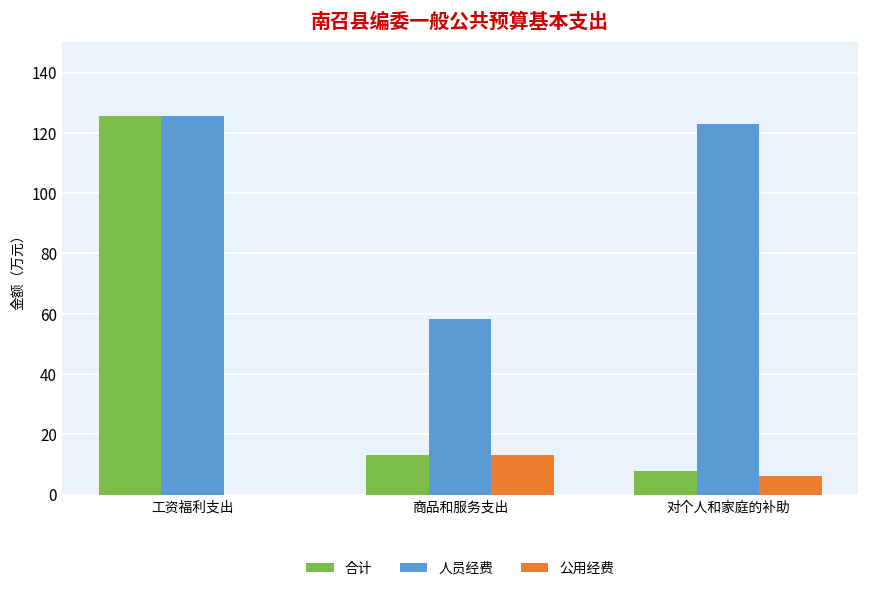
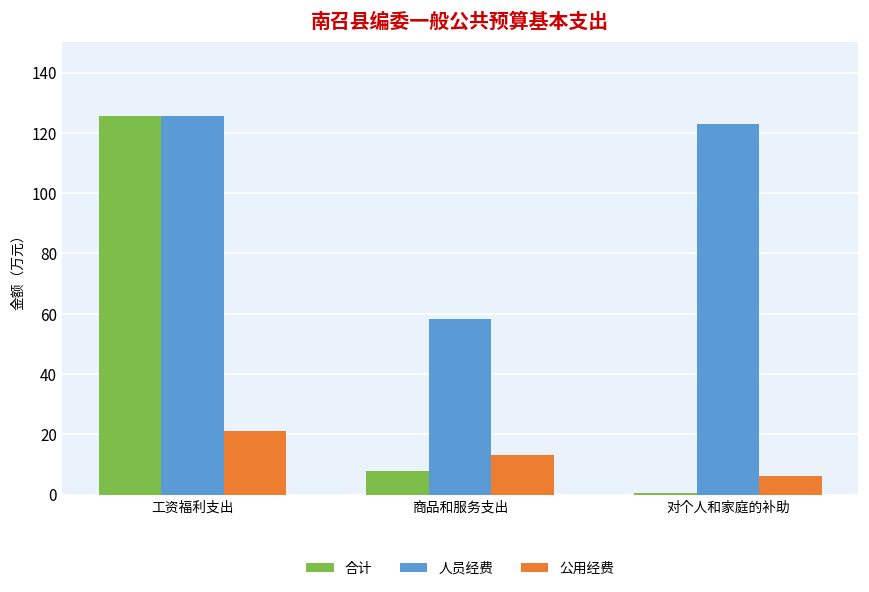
公用经费, 工资福利支出: 0 -> 21
合计, 商品和服务支出: 13 -> 8
合计, 对个人和家庭的补助: 8 -> 1
